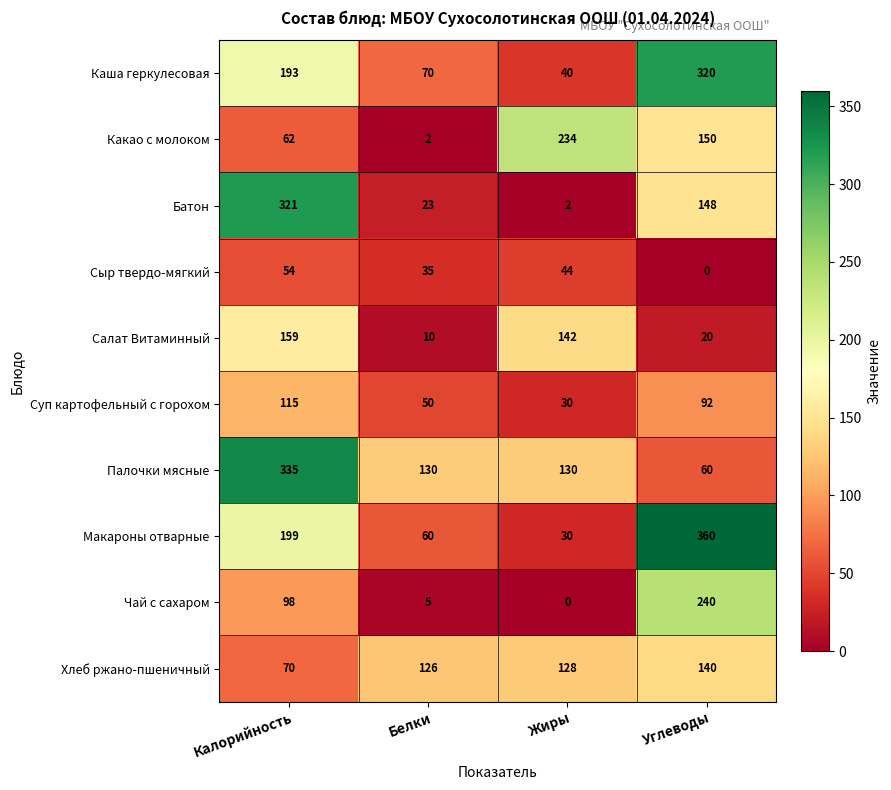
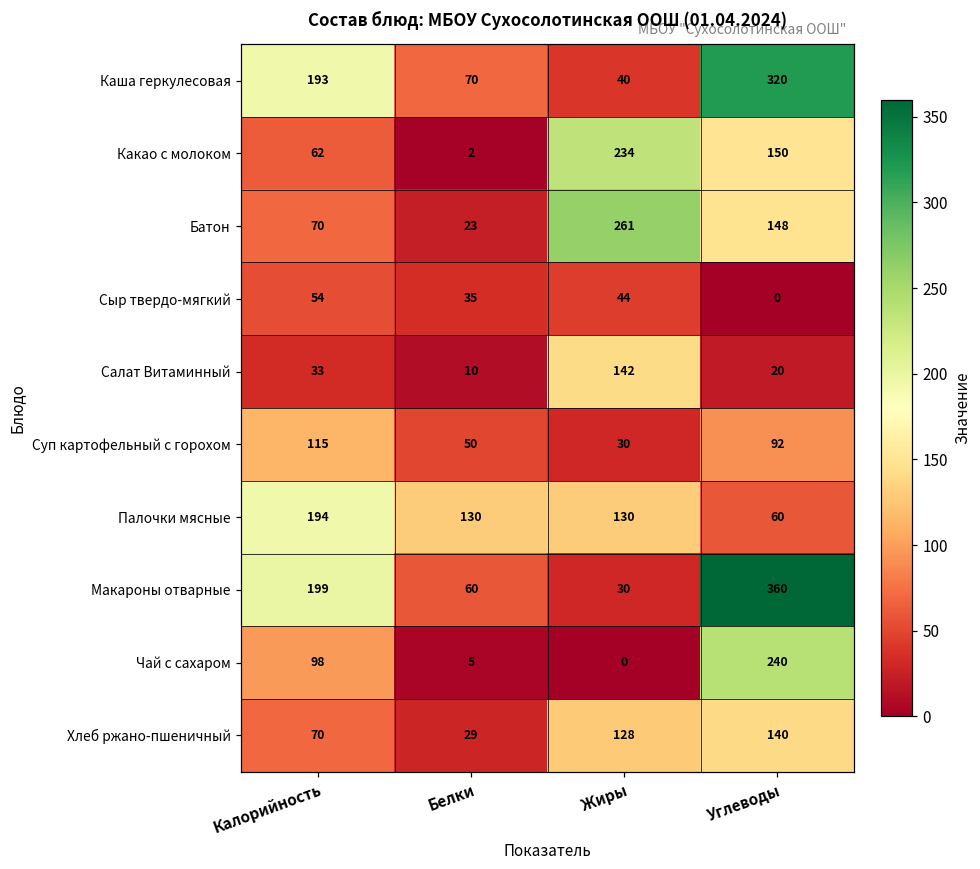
Батон, Калорийность: 321 -> 70
Батон, Жиры: 2 -> 261
Салат Витаминный, Калорийность: 159 -> 33
Палочки мясные, Калорийность: 335 -> 194
Хлеб ржано-пшеничный, Белки: 126 -> 29
